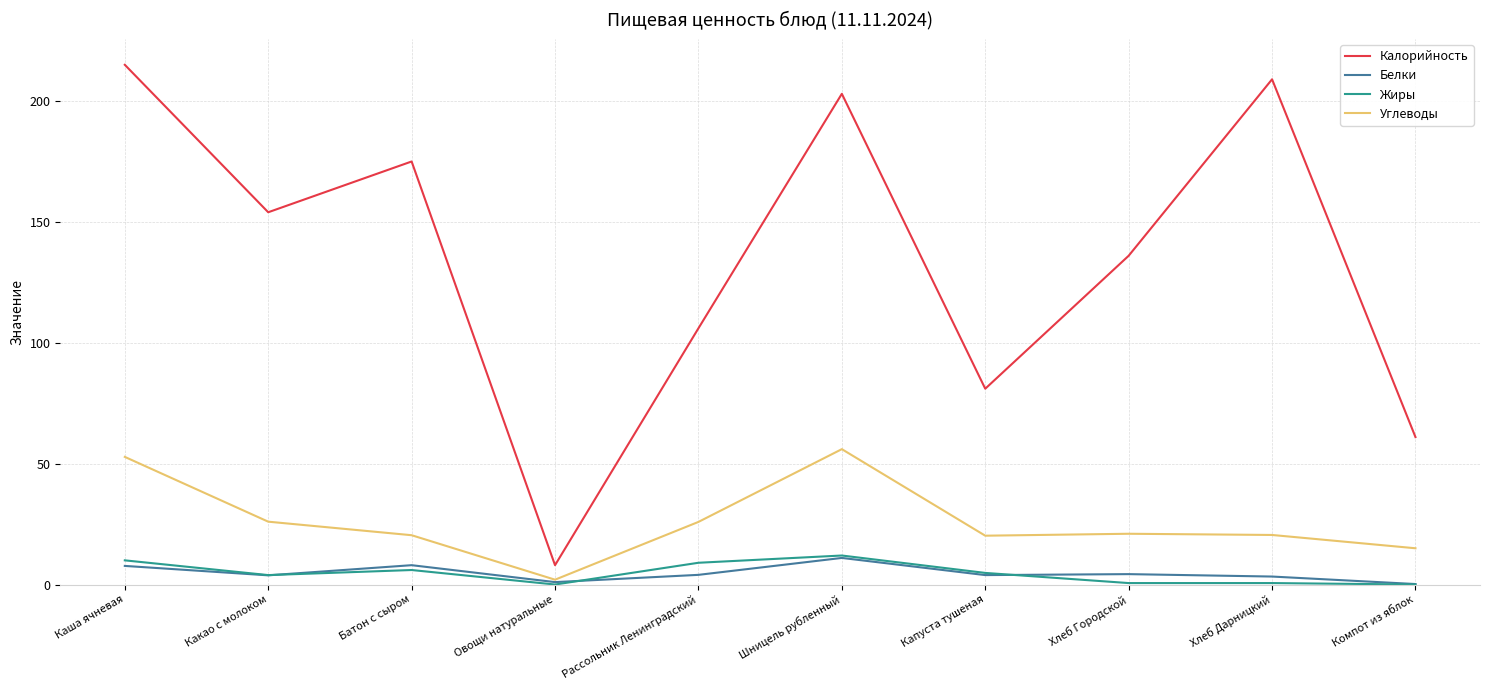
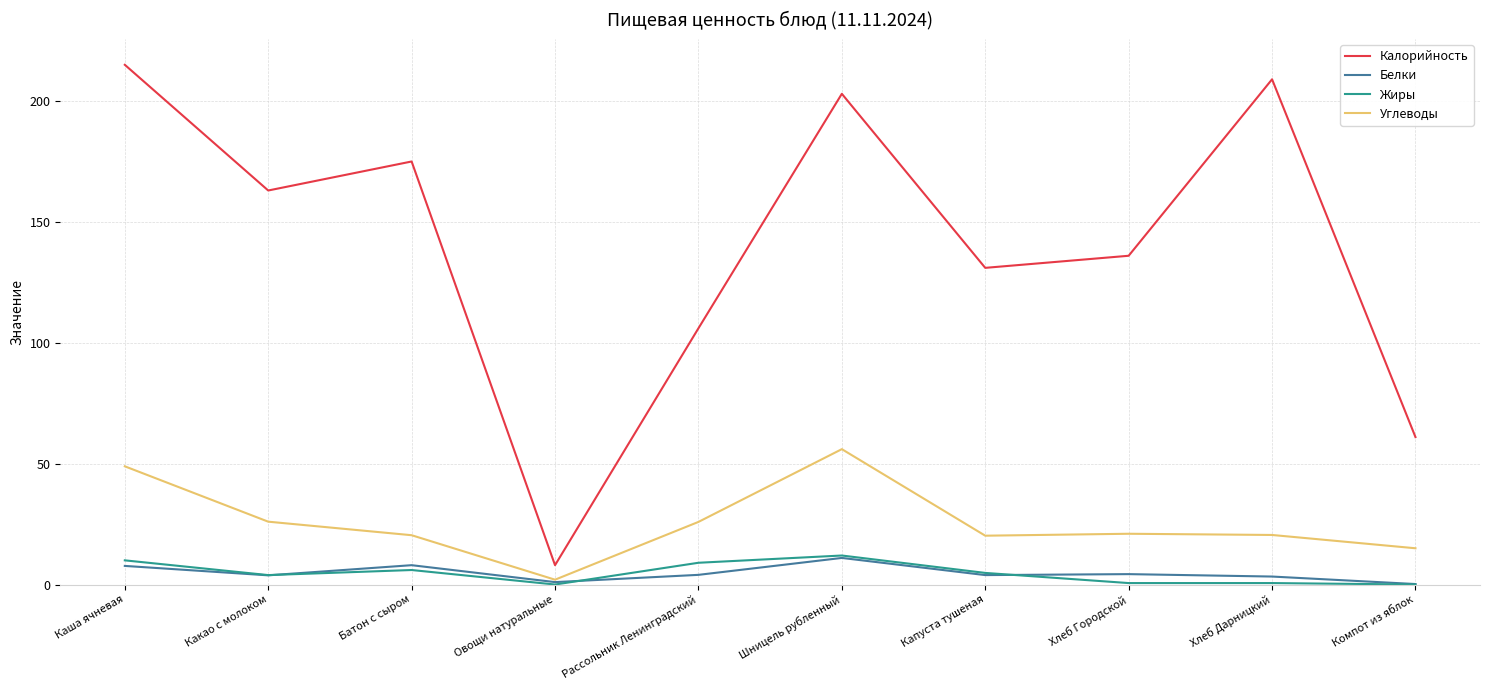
Углеводы, Каша ячневая: 53 -> 49
Калорийность, Какао с молоком: 154 -> 163
Калорийность, Капуста тушеная: 81 -> 131
